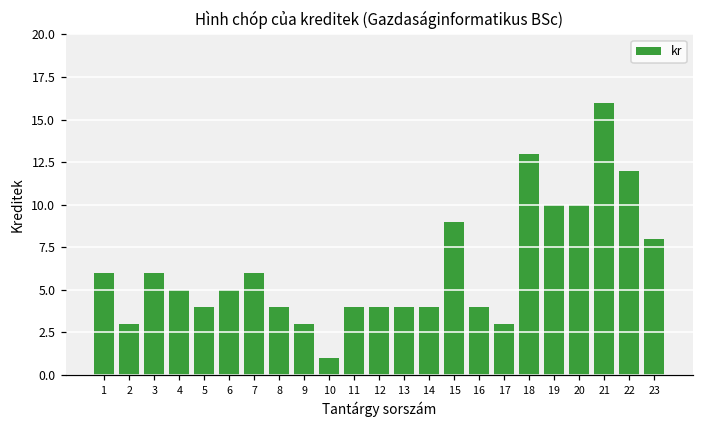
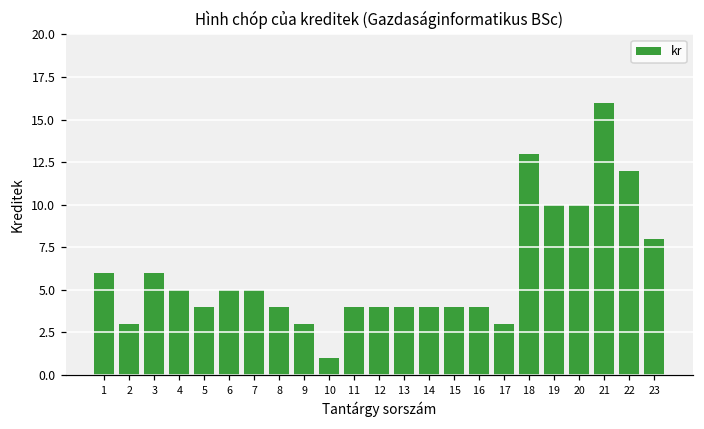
7: 6 -> 5
15: 9 -> 4
